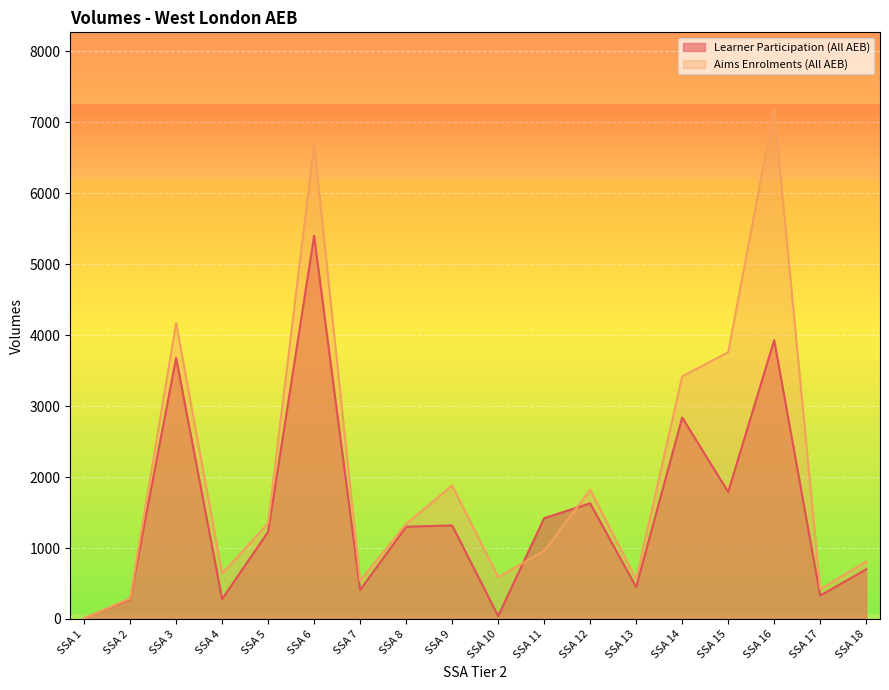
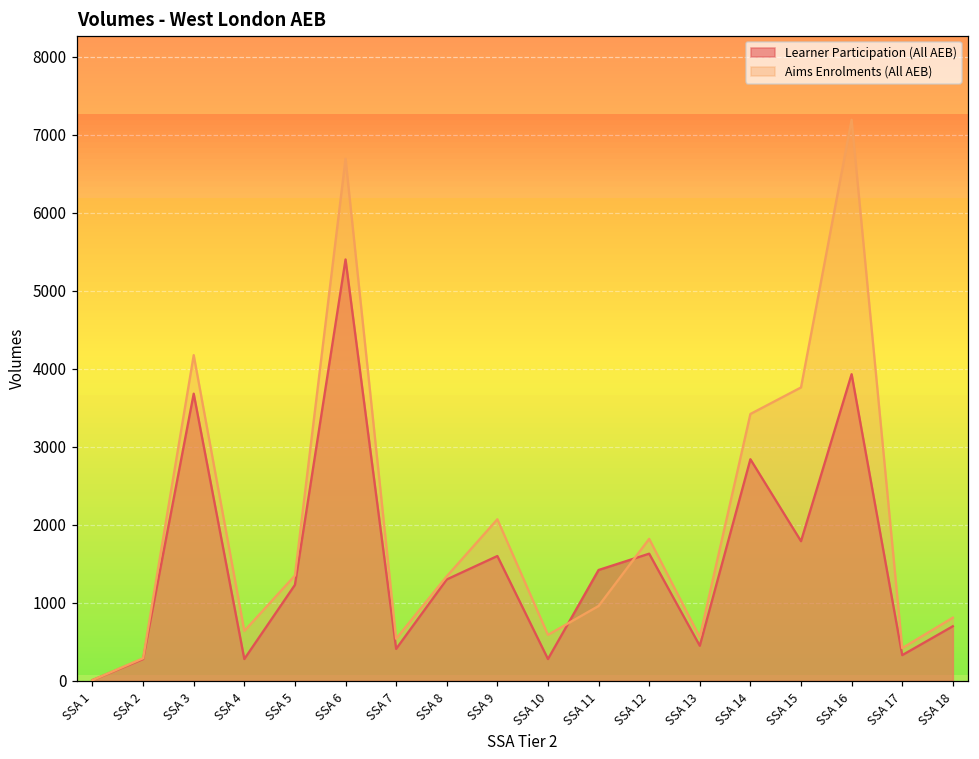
Learner Participation (All AEB), SSA 9: 1300 -> 1600
Aims Enrolments (All AEB), SSA 9: 1900 -> 2100
Learner Participation (All AEB), SSA 10: 0 -> 300
